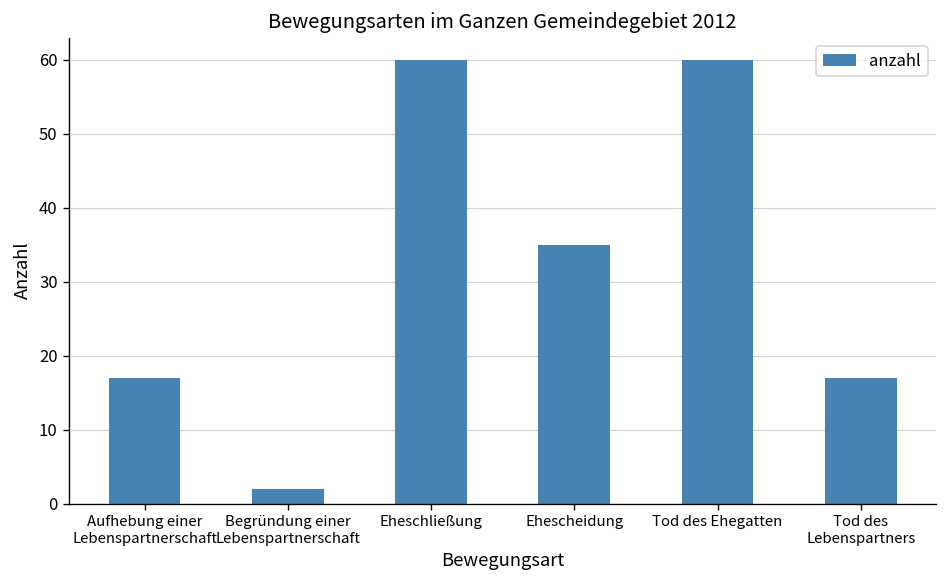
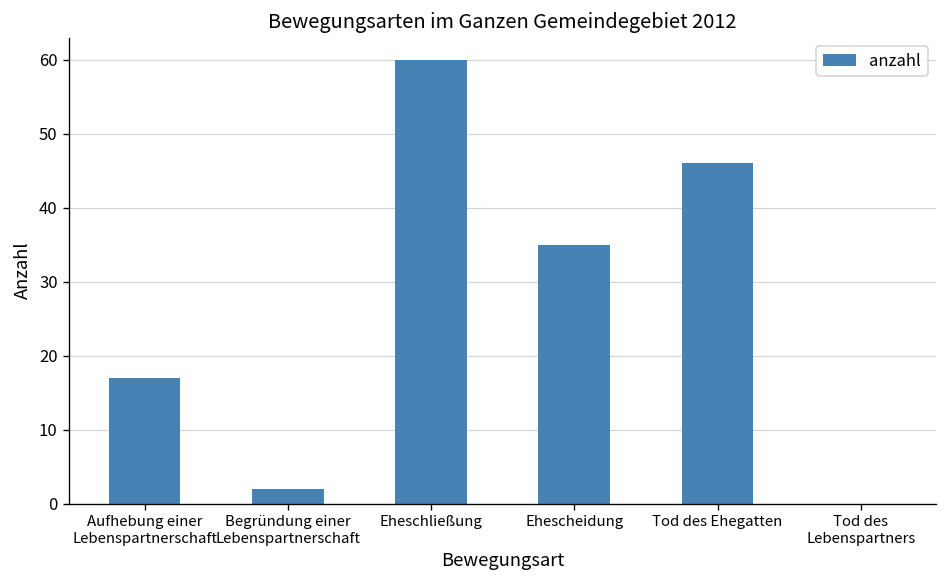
Tod des Ehegatten: 60 -> 46
Tod des Lebenspartners: 17 -> 0
